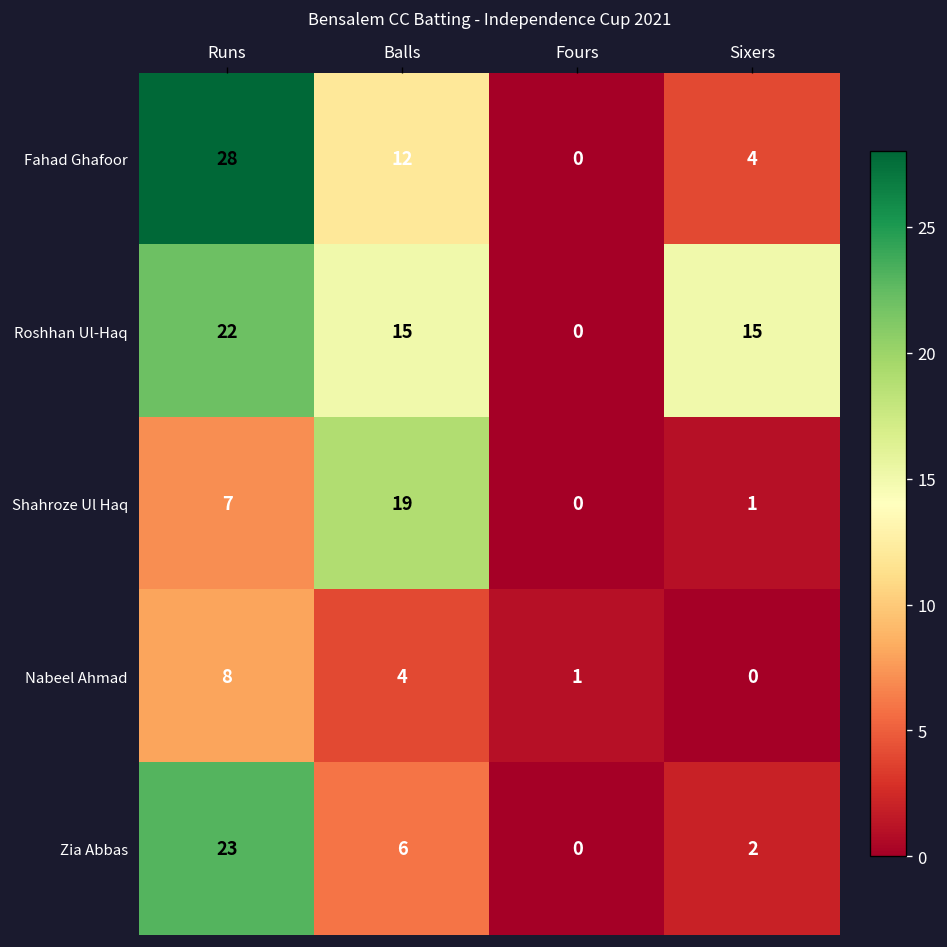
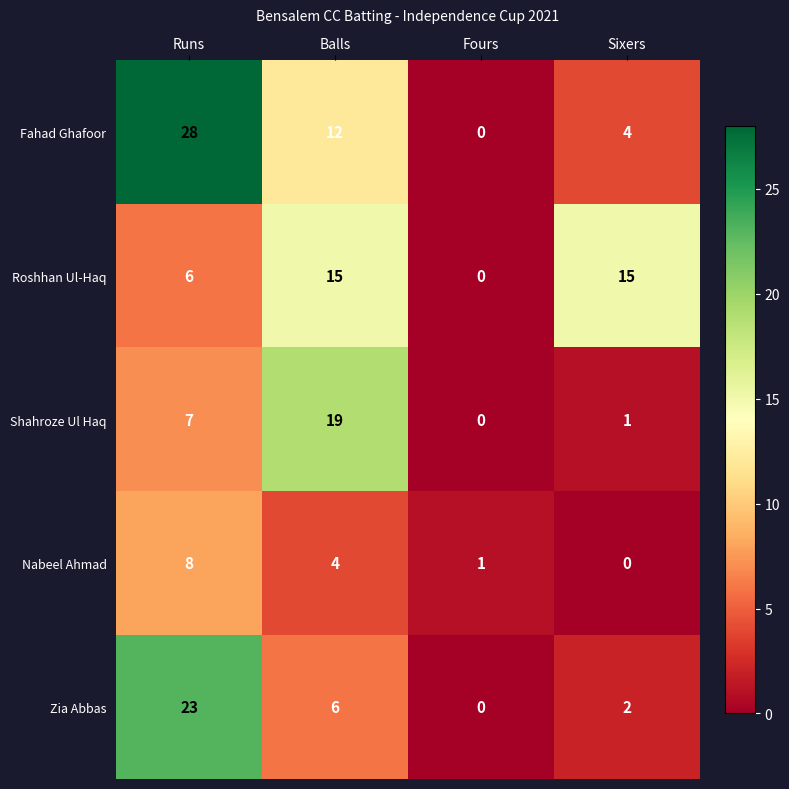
Roshhan Ul-Haq, Runs: 22 -> 6
